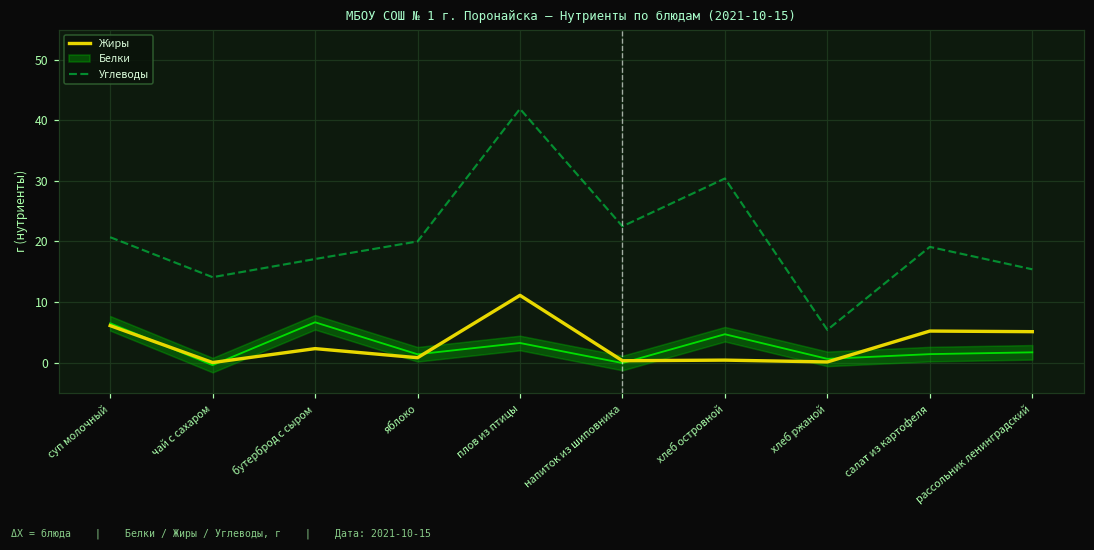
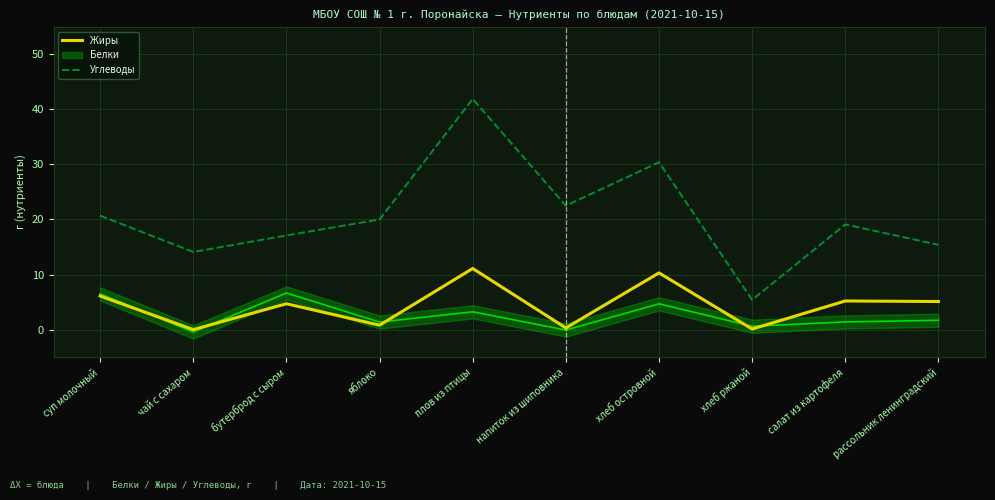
Жиры, бутерброд с сыром: 2 -> 5
Жиры, хлеб островной: 0 -> 10
